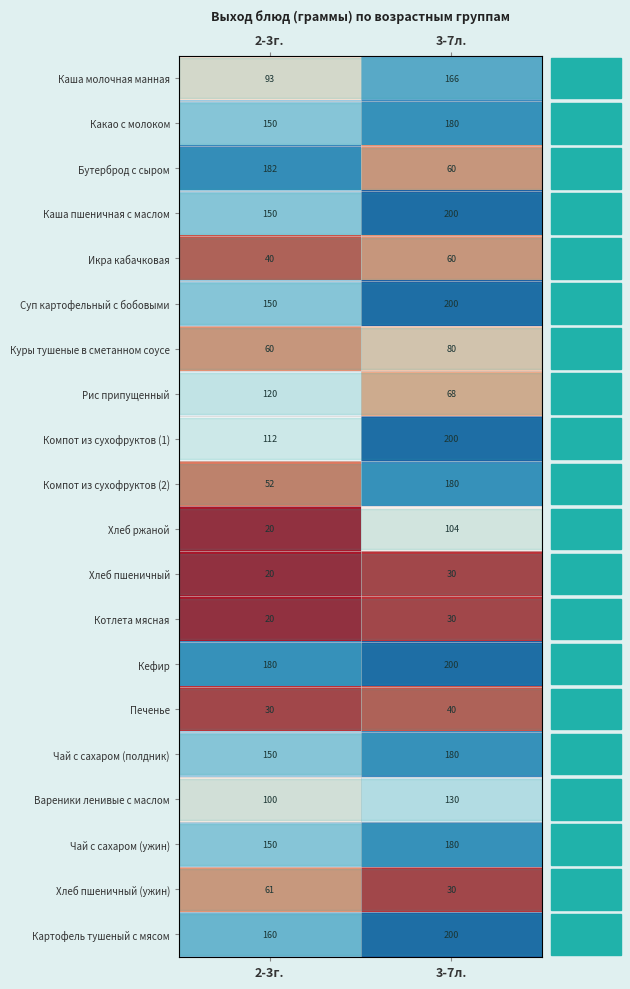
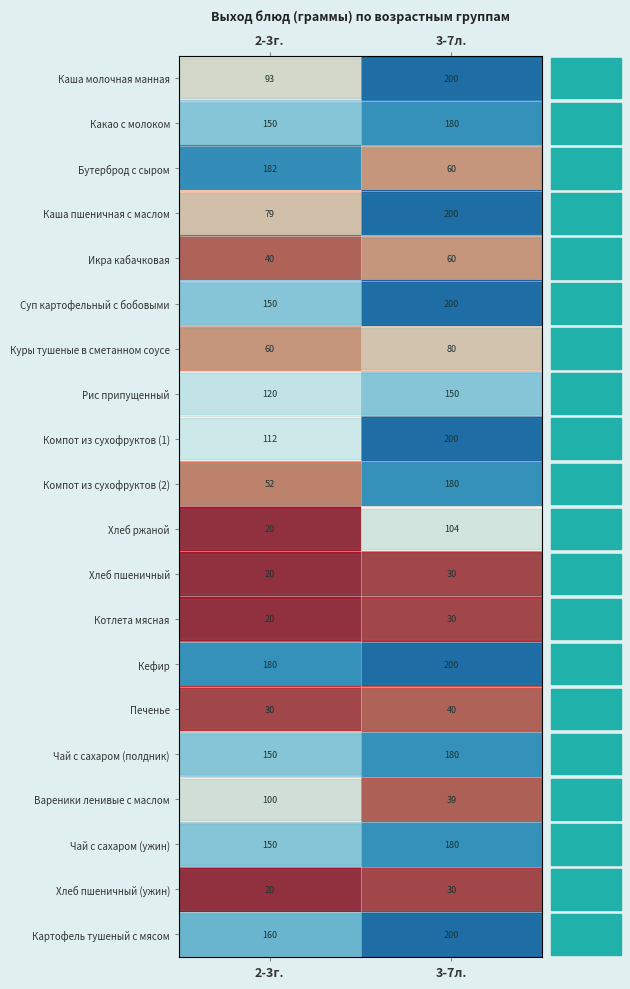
Каша молочная манная, 3-7л.: 166 -> 200
Каша пшеничная с маслом, 2-3г.: 150 -> 79
Рис припущенный, 3-7л.: 68 -> 150
Вареники ленивые с маслом, 3-7л.: 130 -> 39
Хлеб пшеничный (ужин), 2-3г.: 61 -> 20
